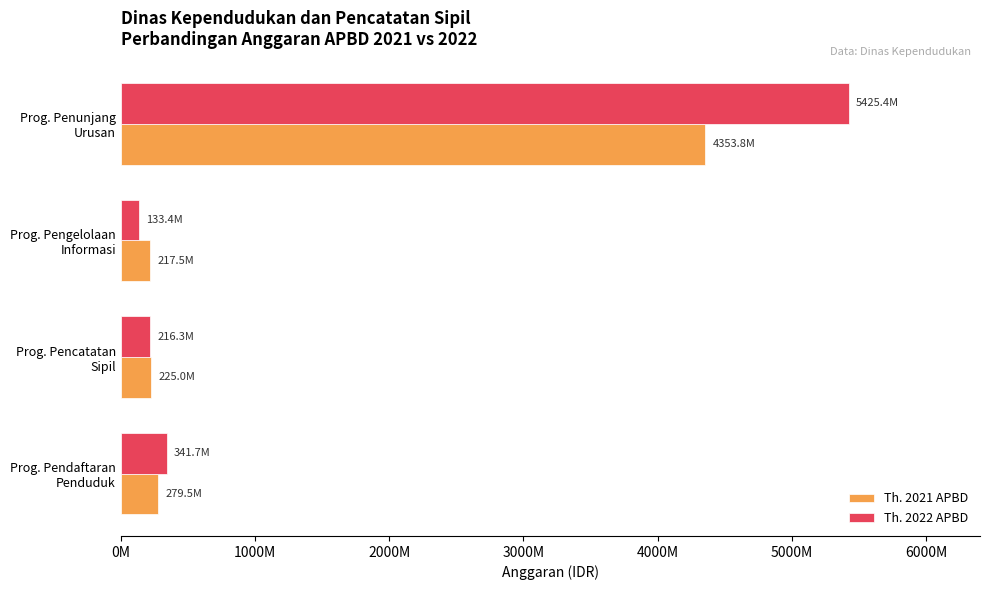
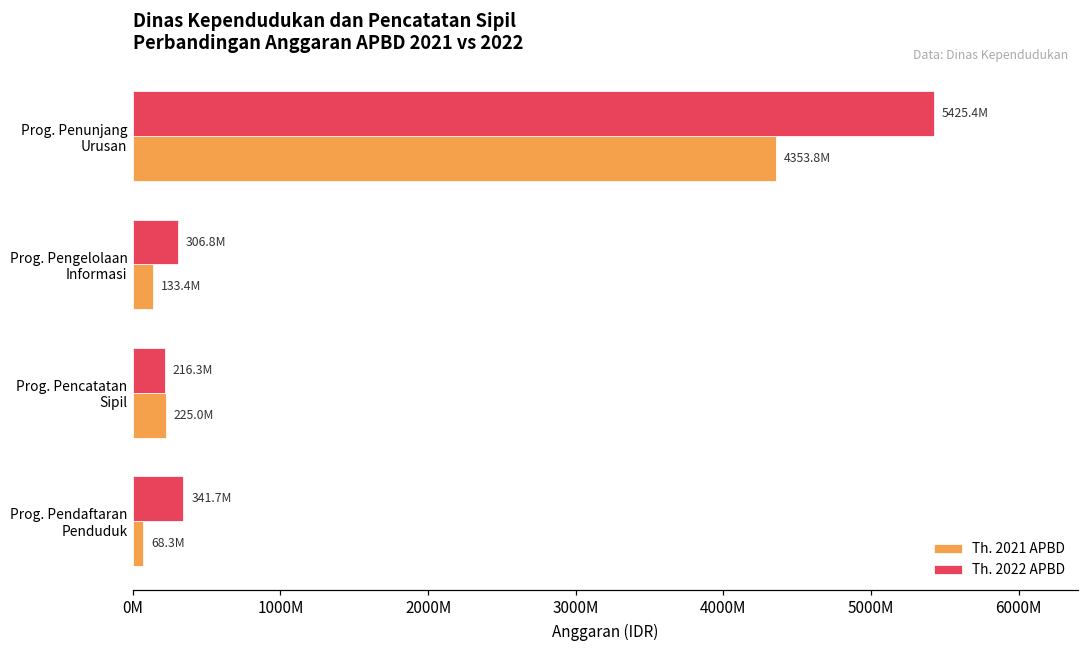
Th. 2022 APBD, Prog. Pengelolaan Informasi: 133.4M -> 306.8M
Th. 2021 APBD, Prog. Pengelolaan Informasi: 217.5M -> 133.4M
Th. 2021 APBD, Prog. Pendaftaran Penduduk: 279.5M -> 68.3M
